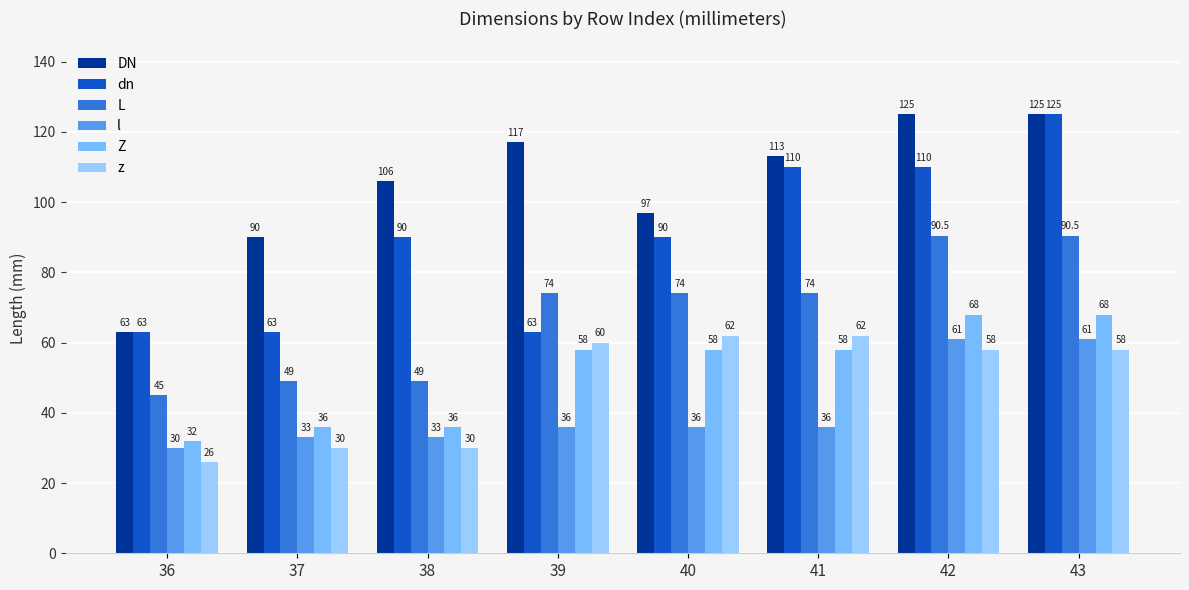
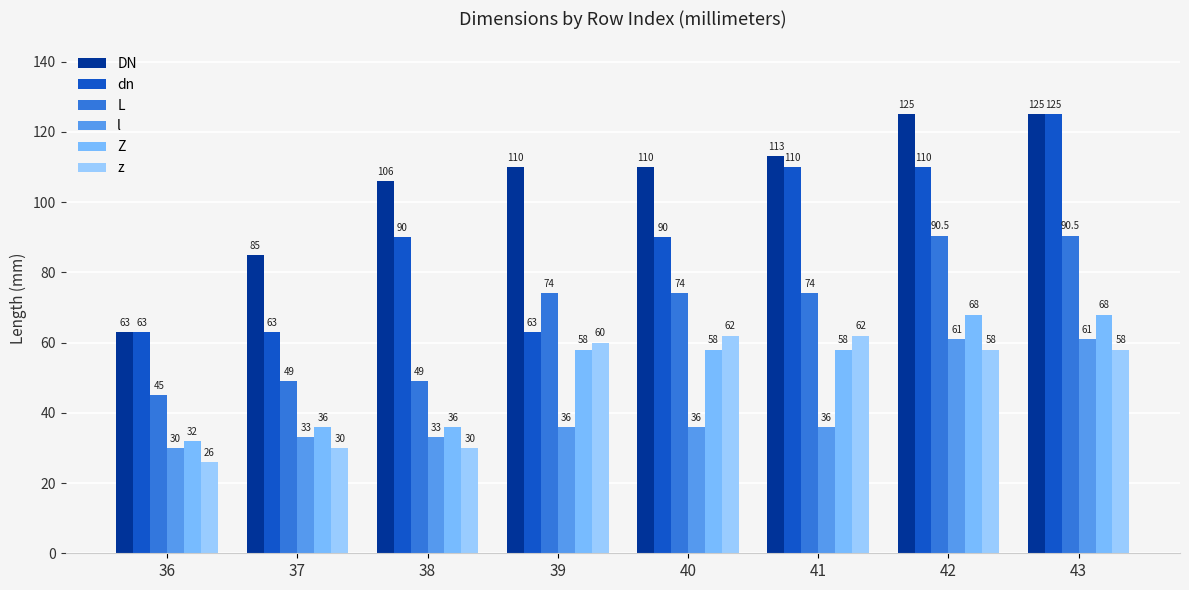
DN, 37: 90 -> 85
DN, 39: 117 -> 110
DN, 40: 97 -> 110
